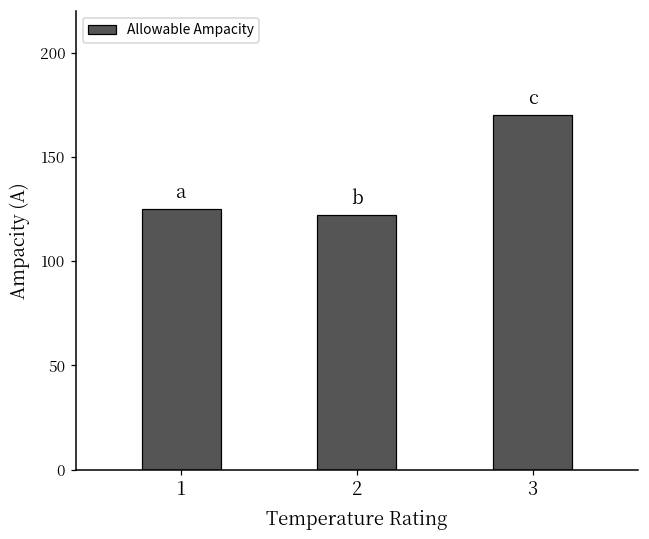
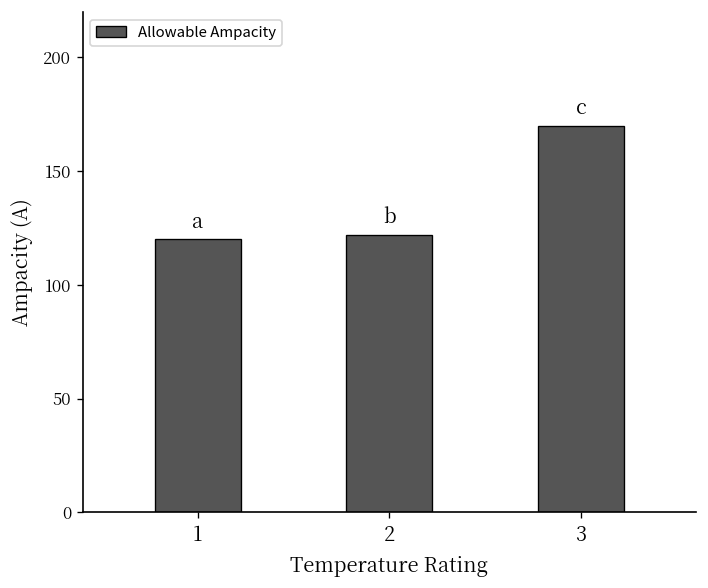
1: 125 -> 120
